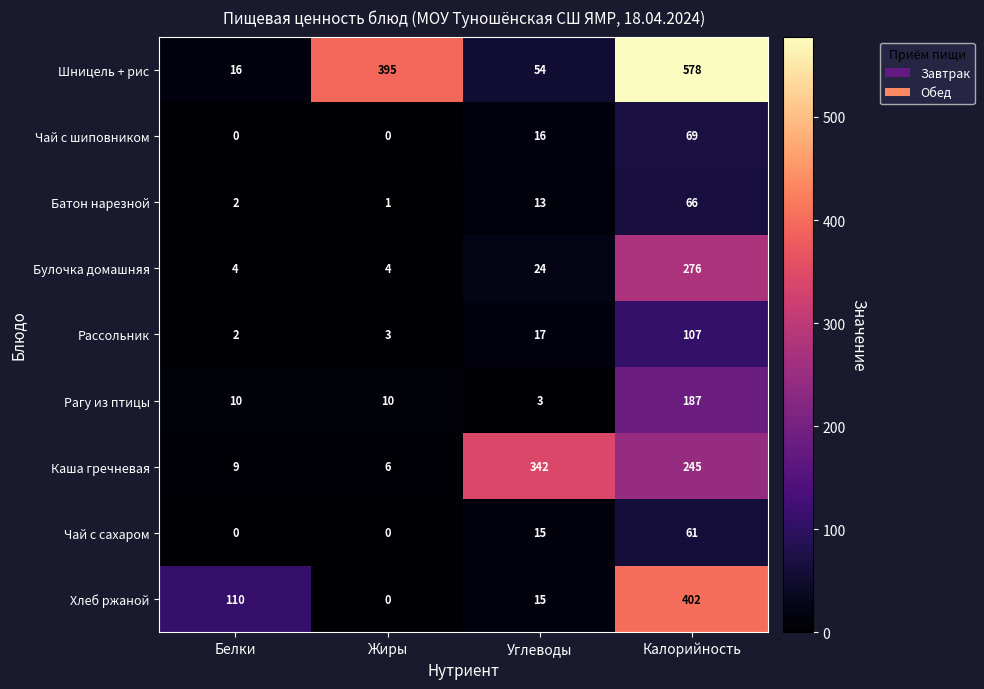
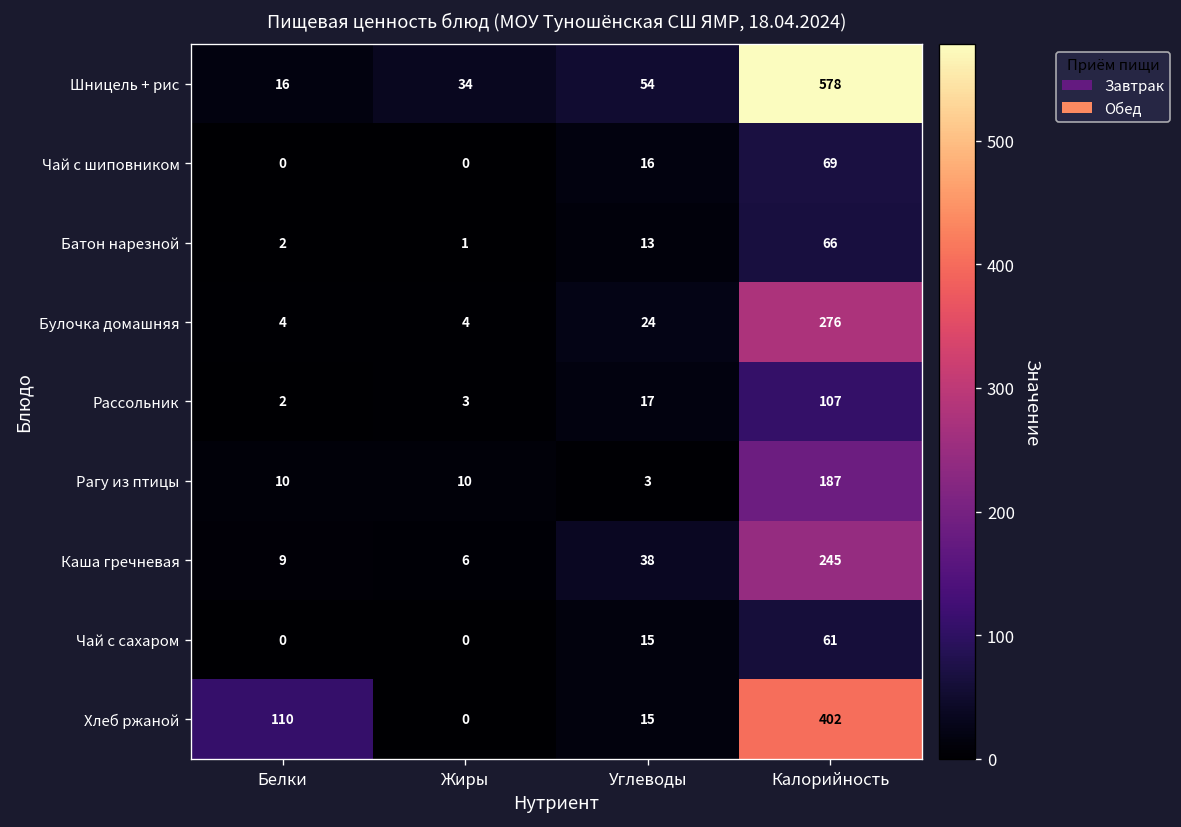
Шницель + рис, Жиры: 395 -> 34
Каша гречневая, Углеводы: 342 -> 38
